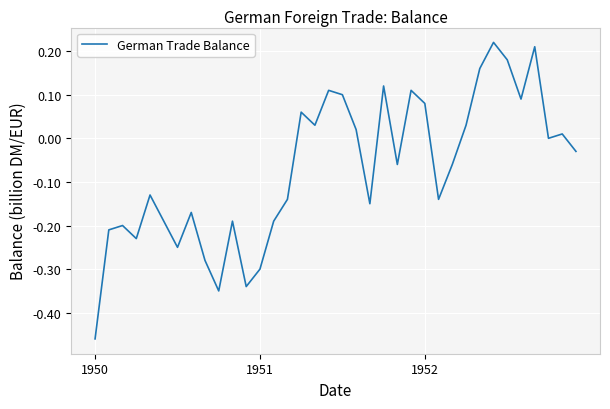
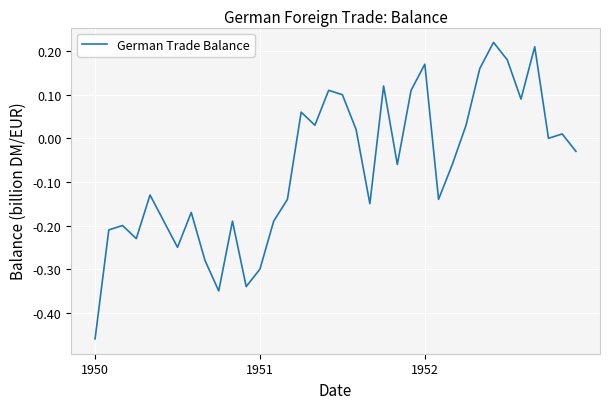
1952: 0.08 -> 0.17
